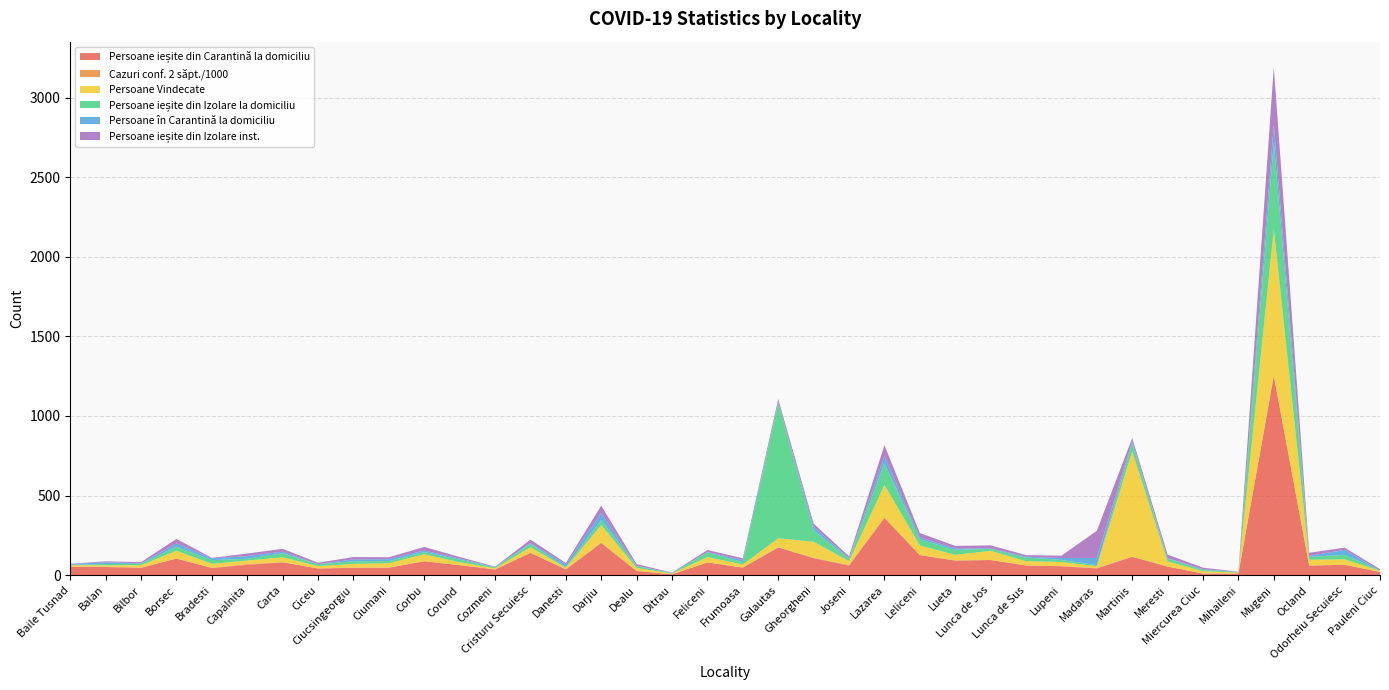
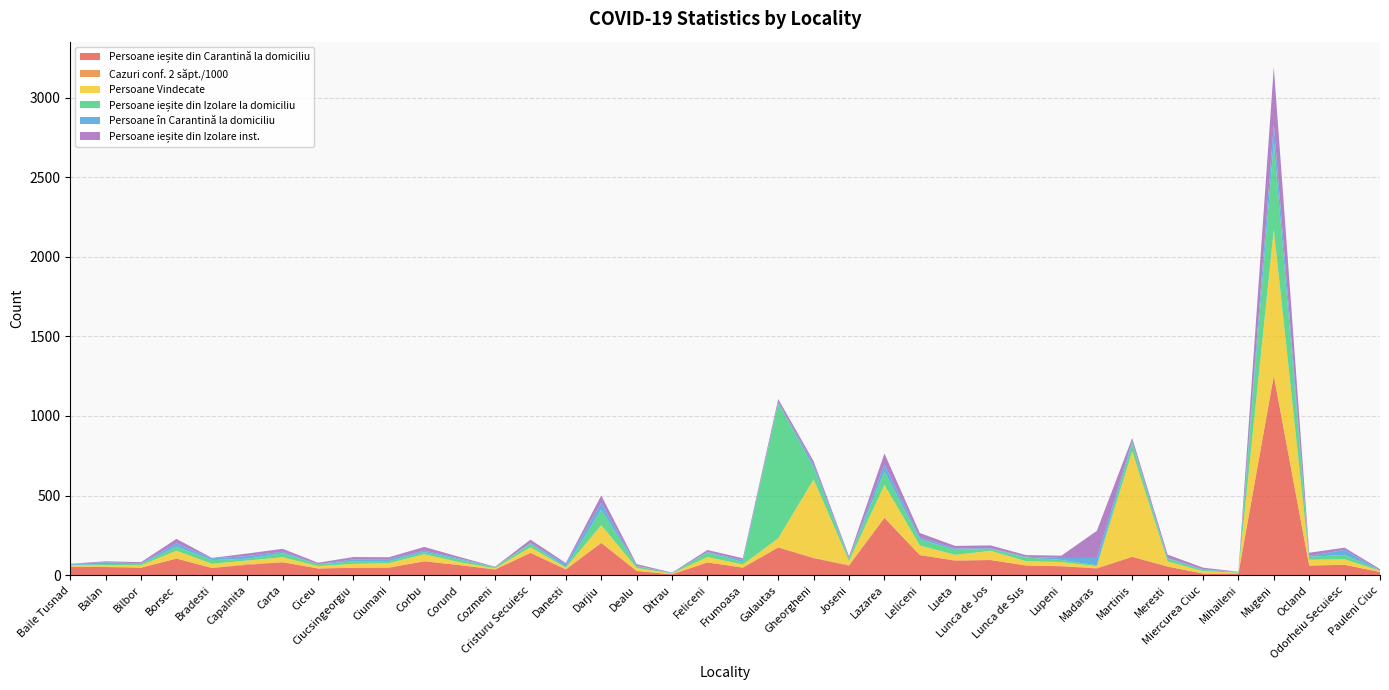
Persoane ieșite din Izolare la domiciliu, Darjiu: 30 -> 100
Persoane Vindecate, Gheorgheni: 100 -> 490
Persoane ieșite din Izolare la domiciliu, Lazarea: 140 -> 80
